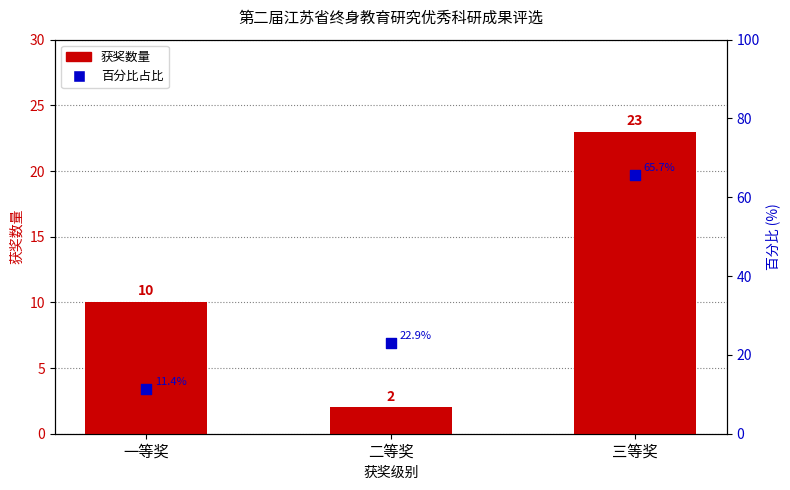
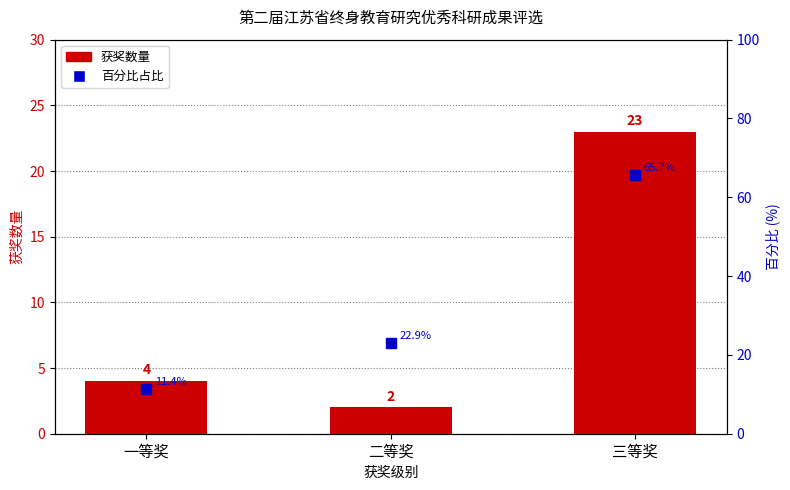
获奖数量, 一等奖: 10 -> 4
